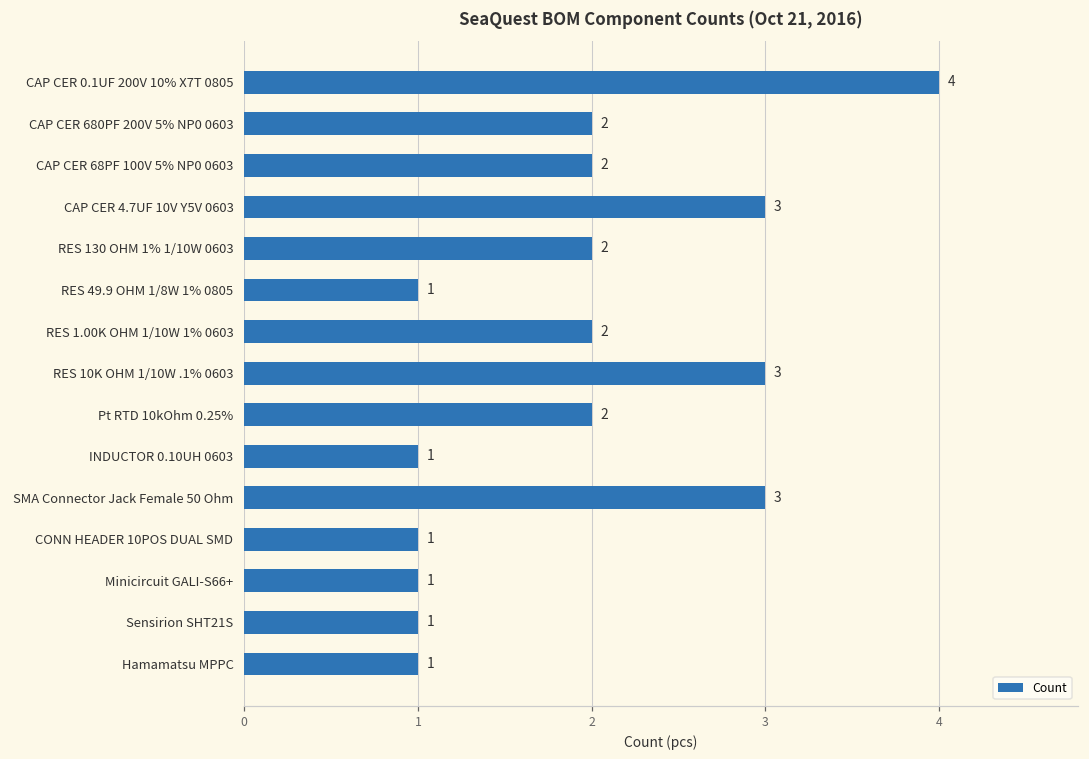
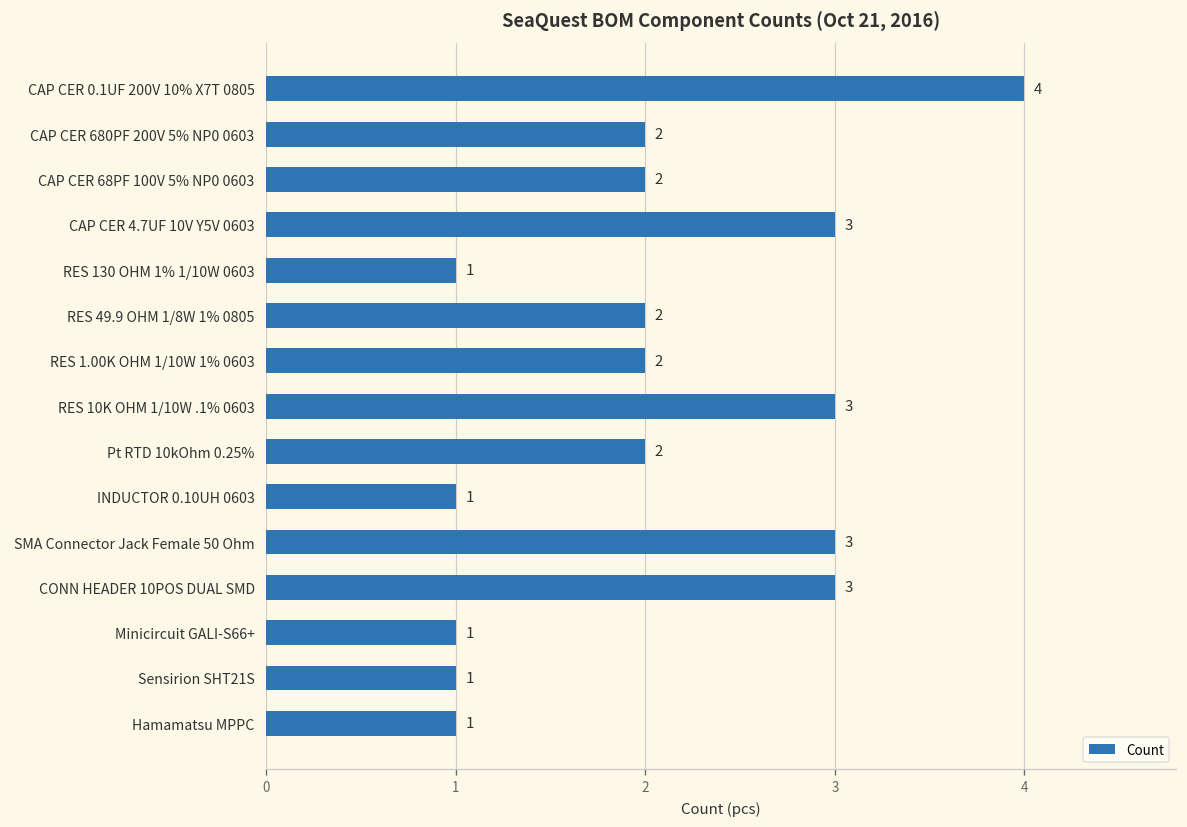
RES 130 OHM 1% 1/10W 0603: 2 -> 1
RES 49.9 OHM 1/8W 1% 0805: 1 -> 2
CONN HEADER 10POS DUAL SMD: 1 -> 3
